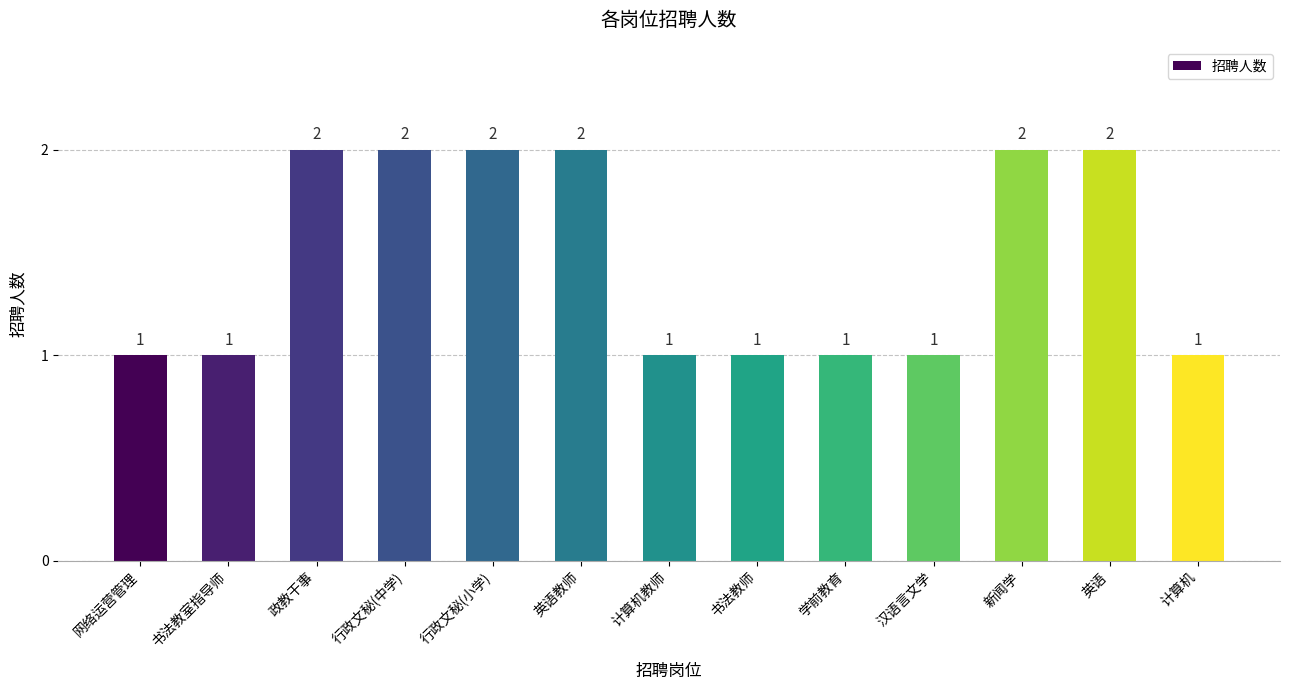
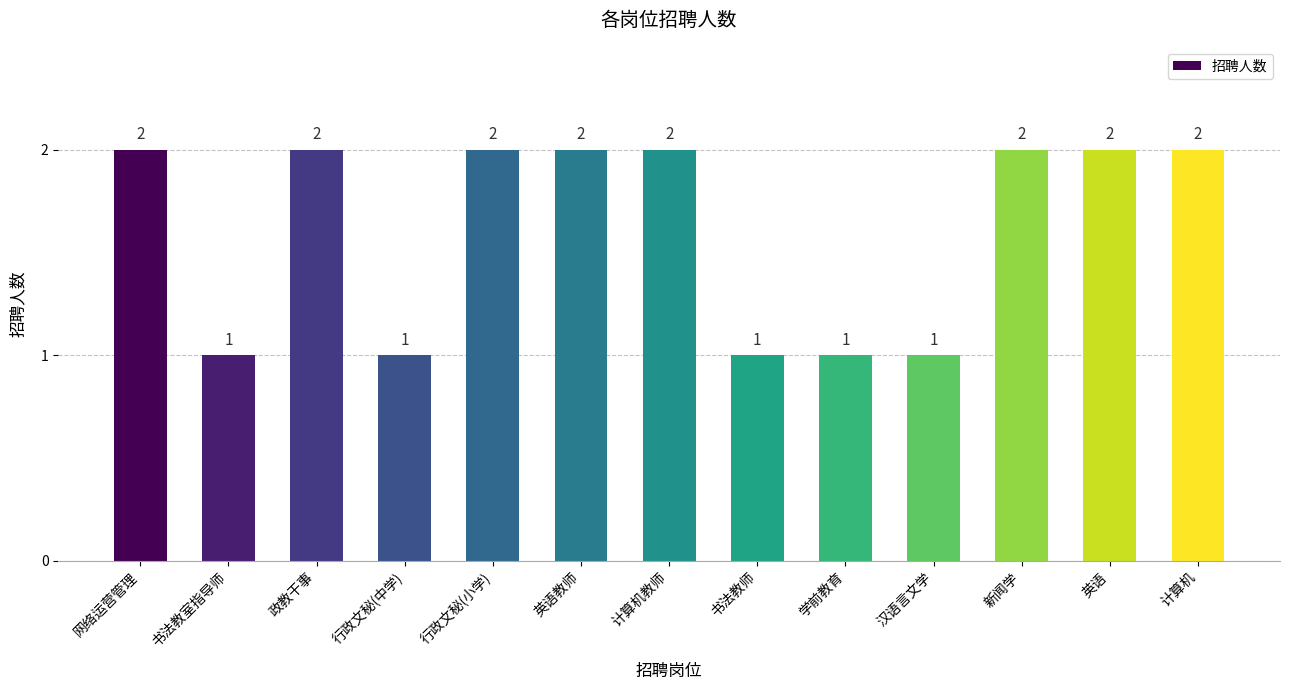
网络运营管理: 1 -> 2
行政文秘(中学): 2 -> 1
计算机教师: 1 -> 2
计算机: 1 -> 2
